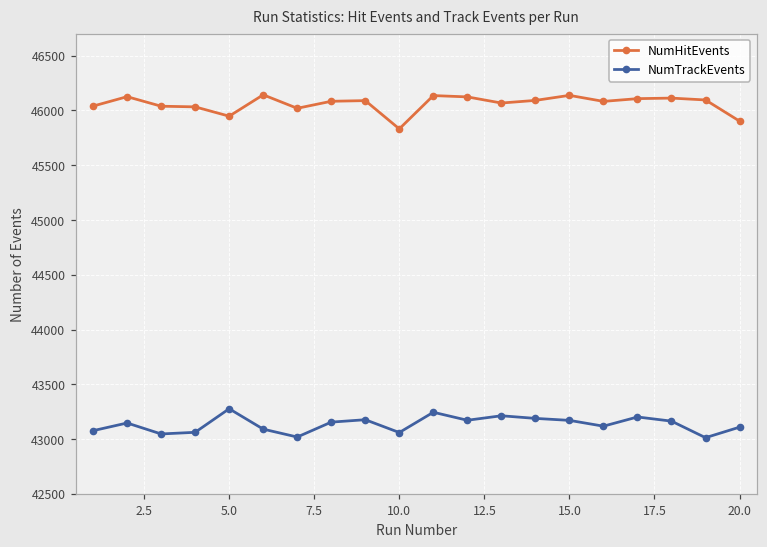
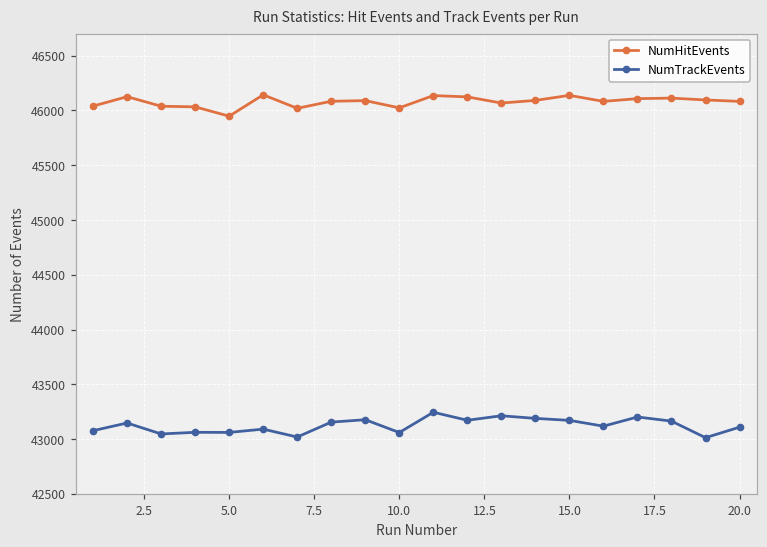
NumTrackEvents, 5.0: 43300 -> 43100
NumHitEvents, 10.0: 45800 -> 46000
NumHitEvents, 20.0: 45900 -> 46100
